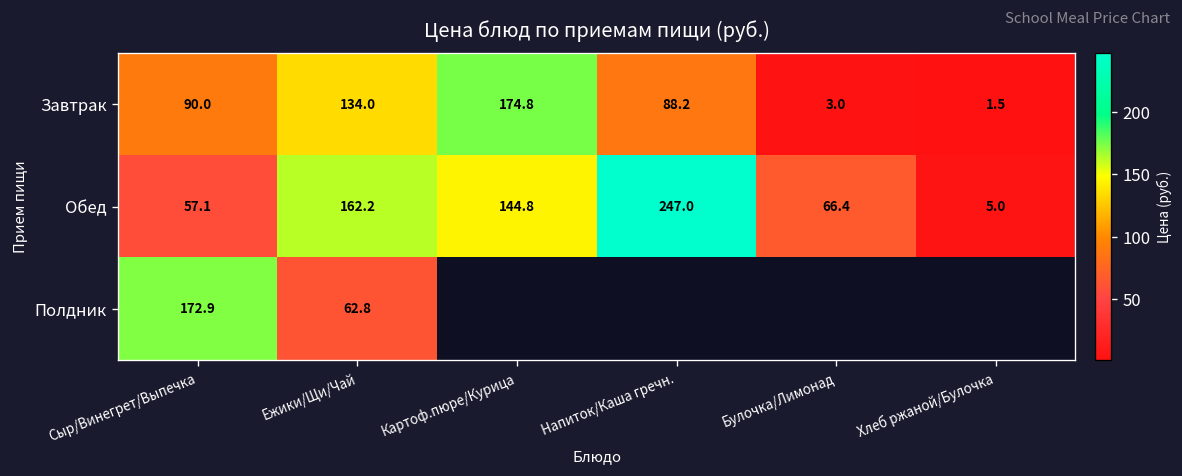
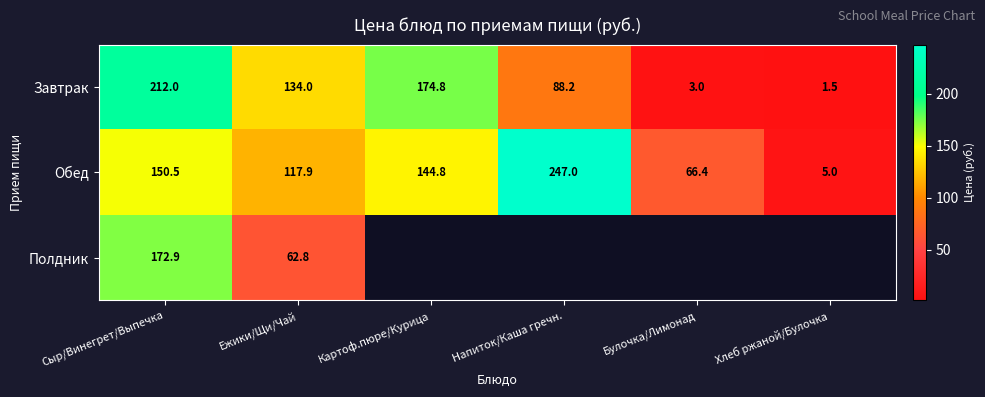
Завтрак, Сыр/Винегрет/Выпечка: 90.0 -> 212.0
Обед, Сыр/Винегрет/Выпечка: 57.1 -> 150.5
Обед, Ежики/Щи/Чай: 162.2 -> 117.9
